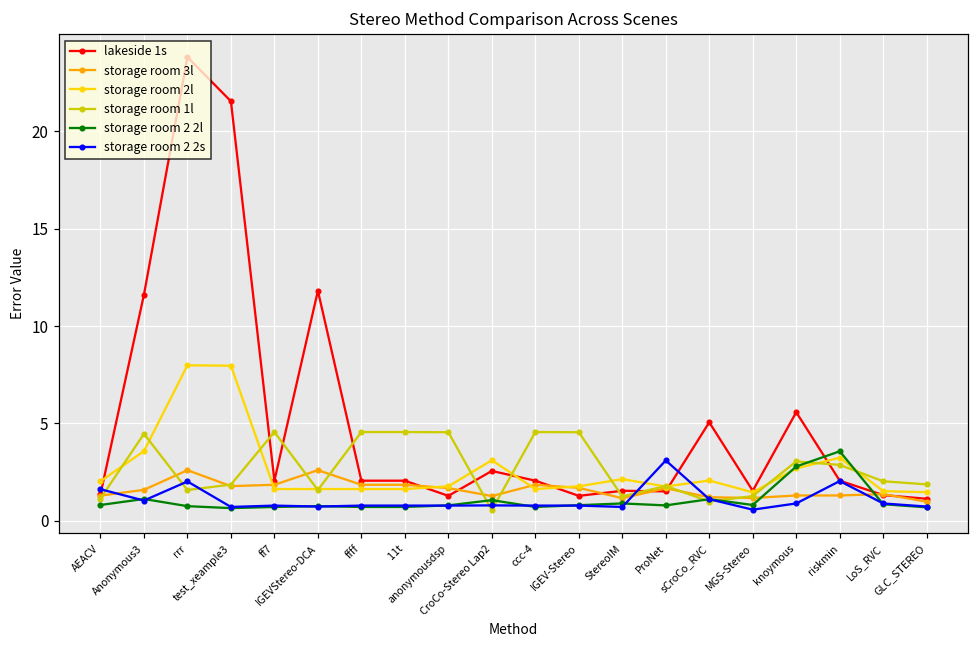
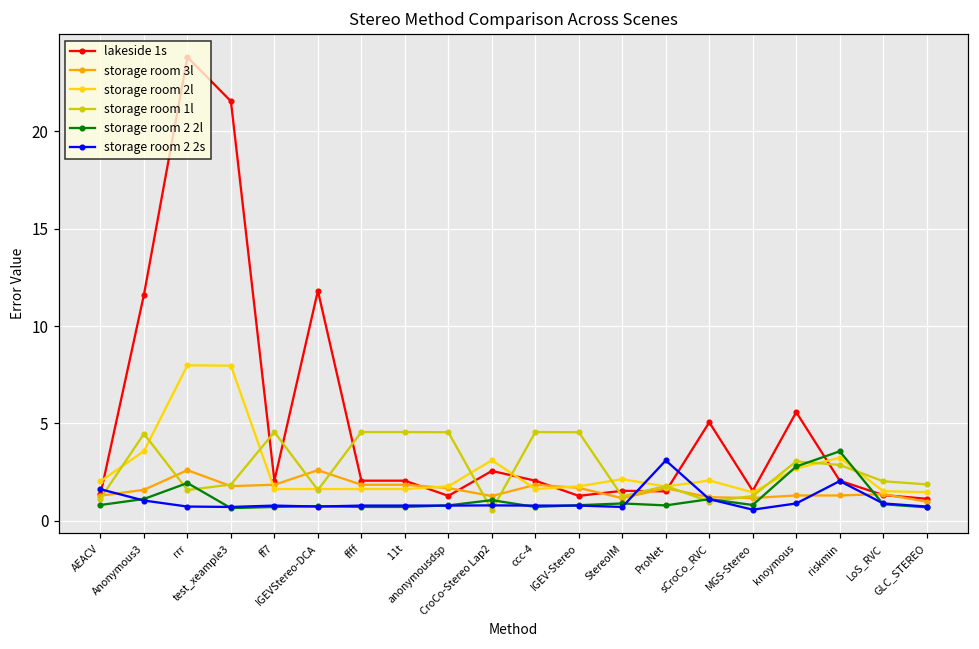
storage room 2 2l, rrr: 0.7 -> 1.9
storage room 2 2s, rrr: 2.0 -> 0.7
